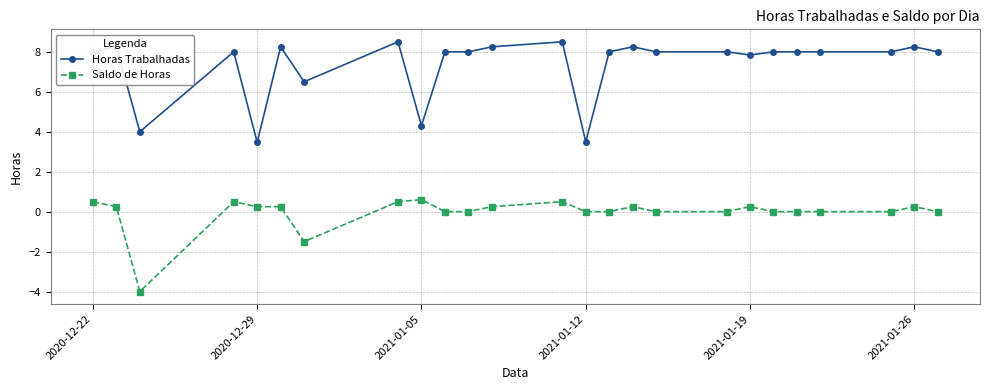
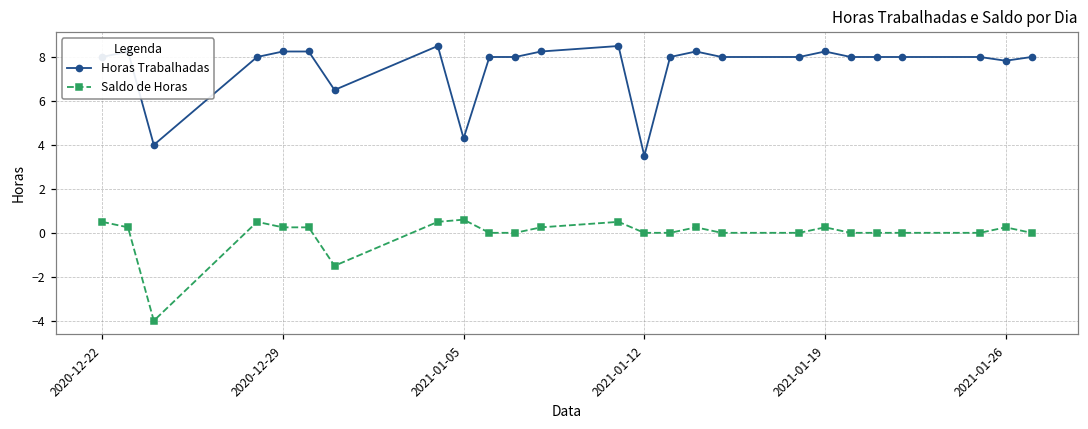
Horas Trabalhadas, 2020-12-29: 3.5 -> 8.3
Horas Trabalhadas, 2021-01-19: 7.8 -> 8.3
Horas Trabalhadas, 2021-01-26: 8.3 -> 7.8
